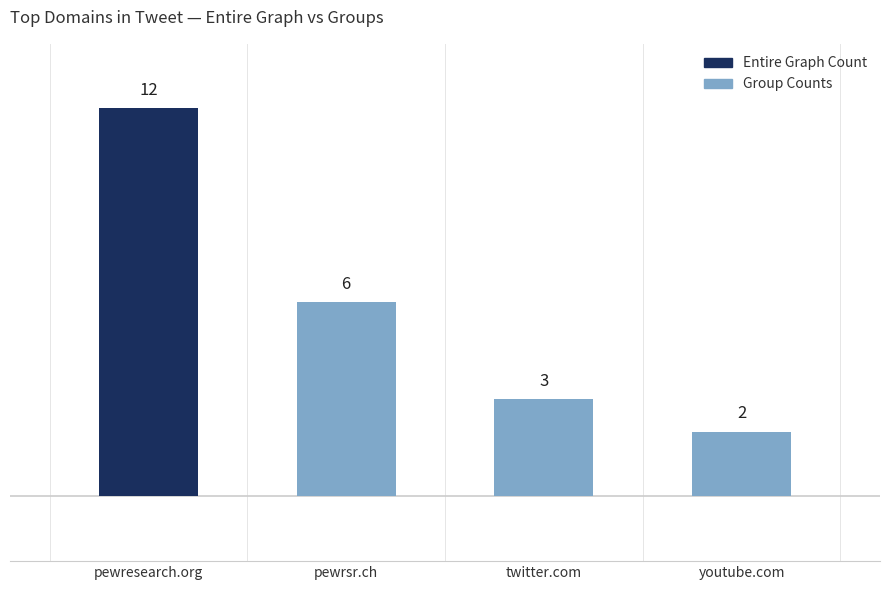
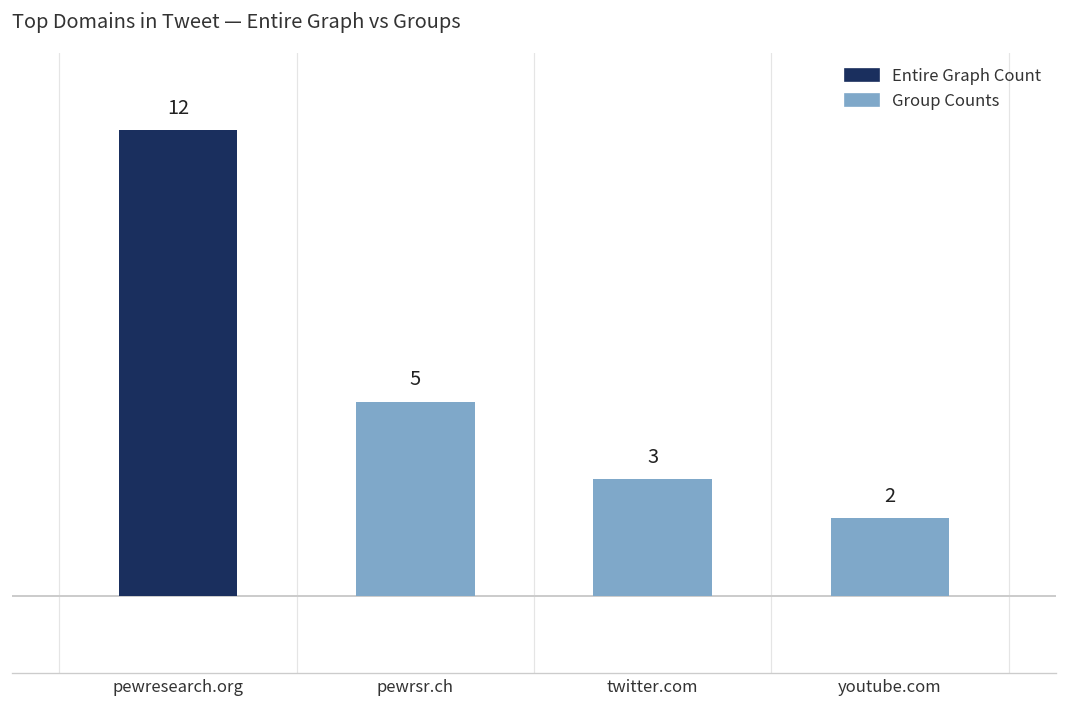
pewrsr.ch: 6 -> 5
